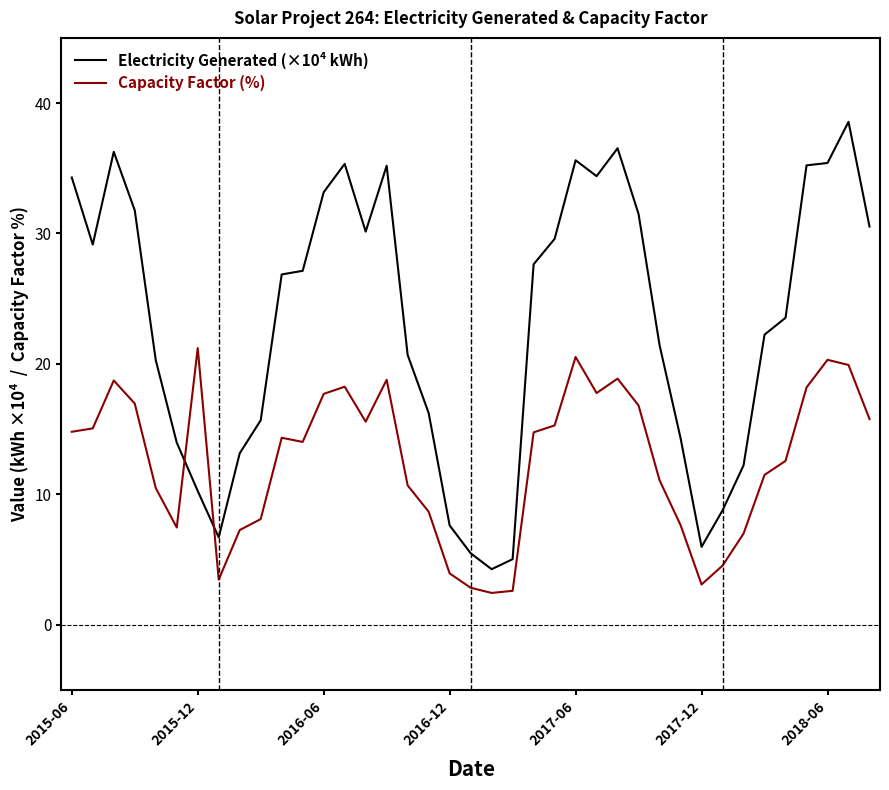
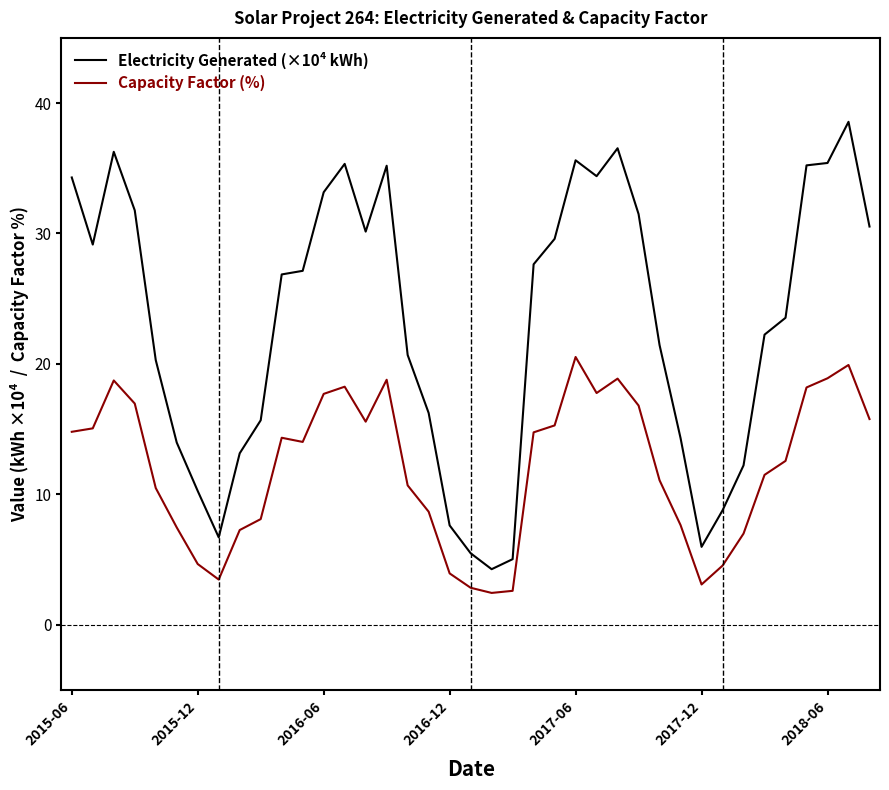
Capacity Factor (%), 2015-12: 21.2 -> 4.6
Capacity Factor (%), 2018-06: 20.3 -> 18.9
